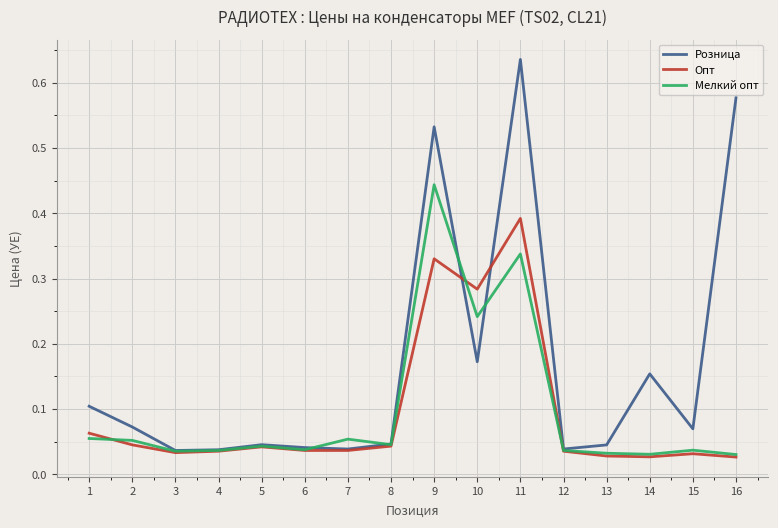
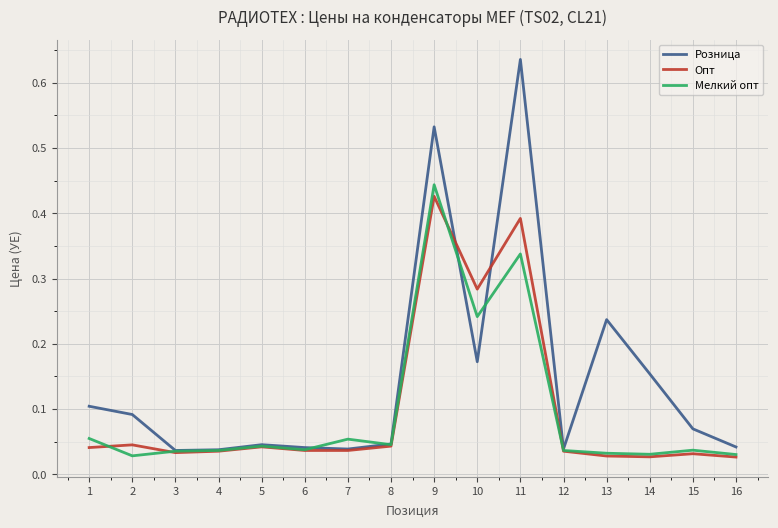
Опт, 1: 0.06 -> 0.04
Розница, 2: 0.07 -> 0.09
Мелкий опт, 2: 0.05 -> 0.03
Опт, 9: 0.33 -> 0.43
Розница, 13: 0.05 -> 0.24
Розница, 16: 0.58 -> 0.04
